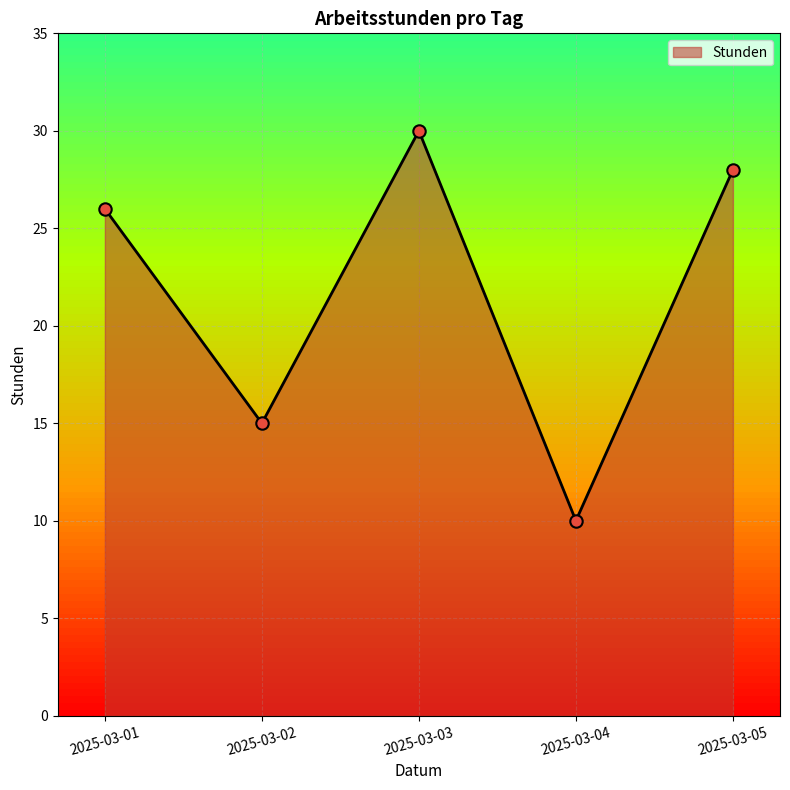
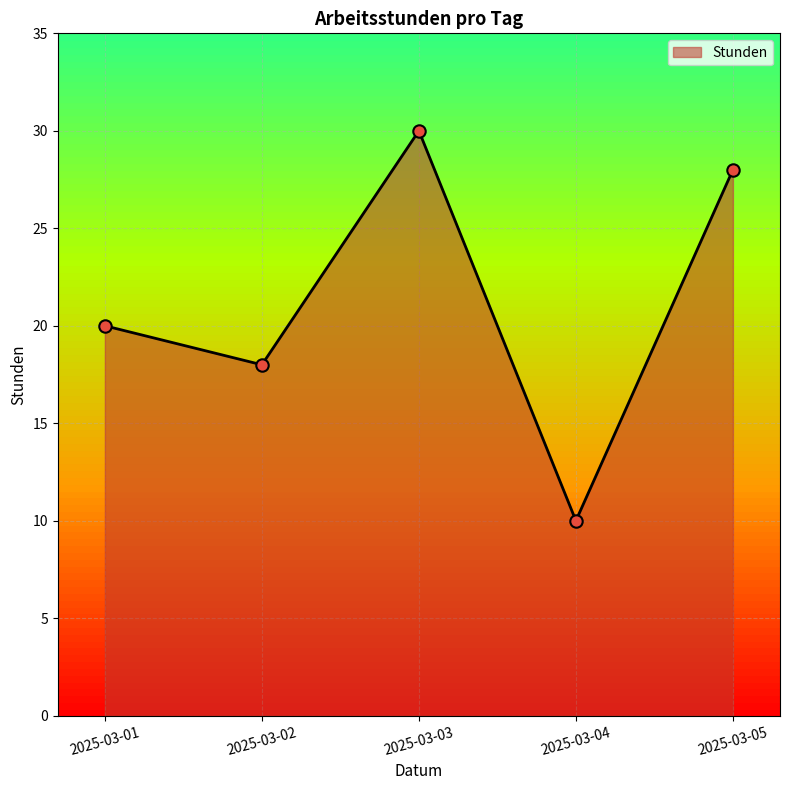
2025-03-01: 26 -> 20
2025-03-02: 15 -> 18
